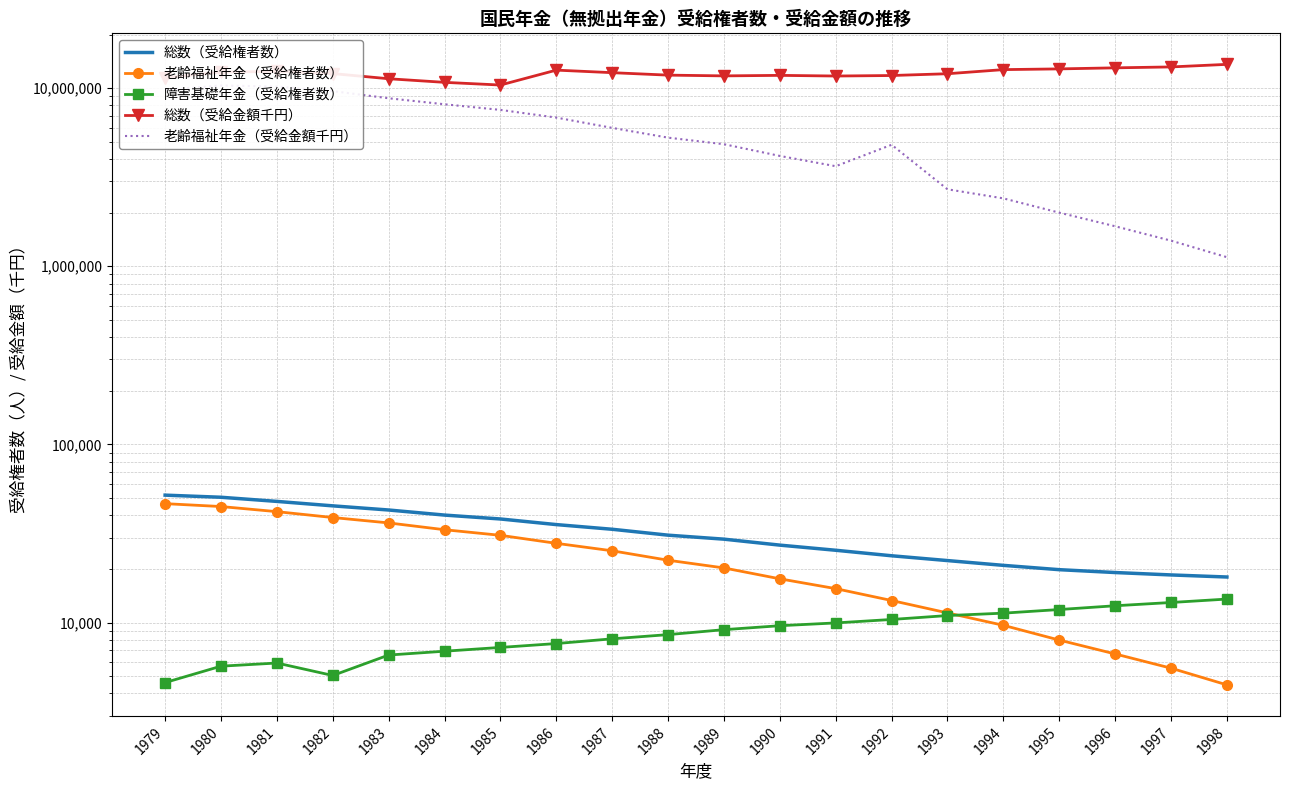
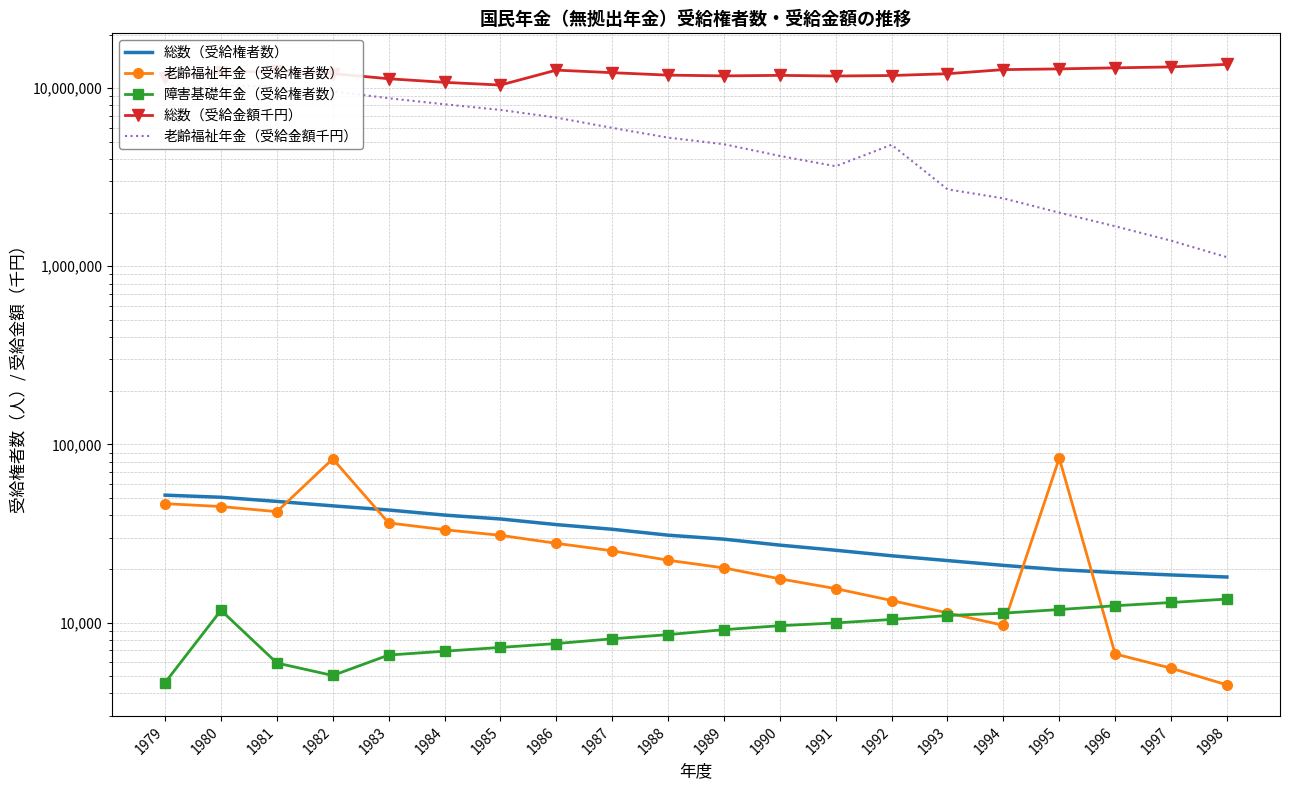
障害基礎年金（受給権者数）, 1980: 5,700 -> 12,000
老齢福祉年金（受給権者数）, 1982: 39,000 -> 80,000
老齢福祉年金（受給権者数）, 1995: 8,000 -> 80,000
